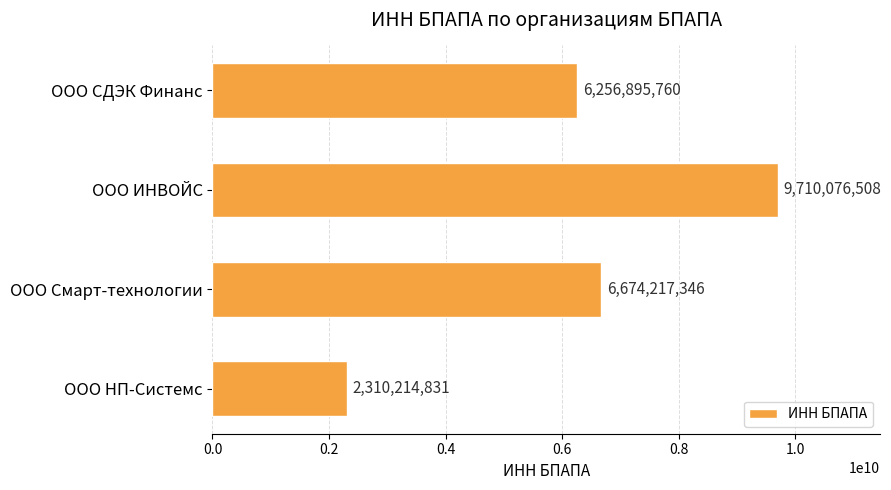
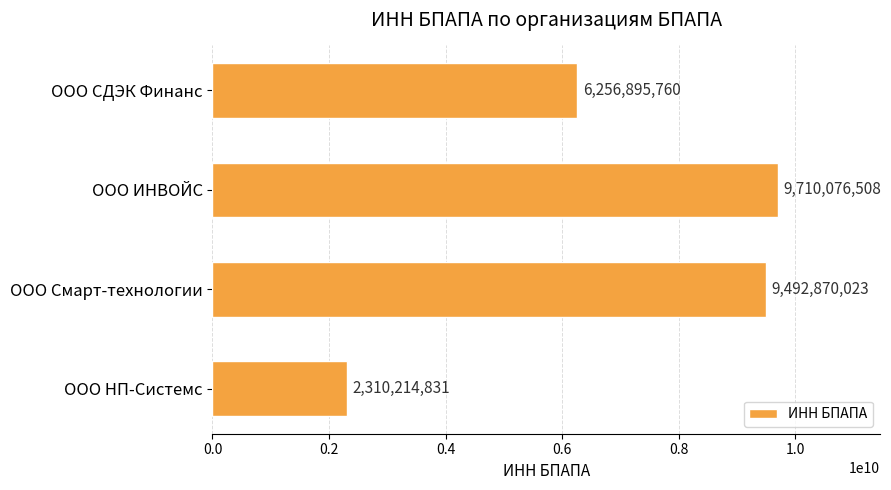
ООО Смарт-технологии: 6,674,217,346 -> 9,492,870,023
